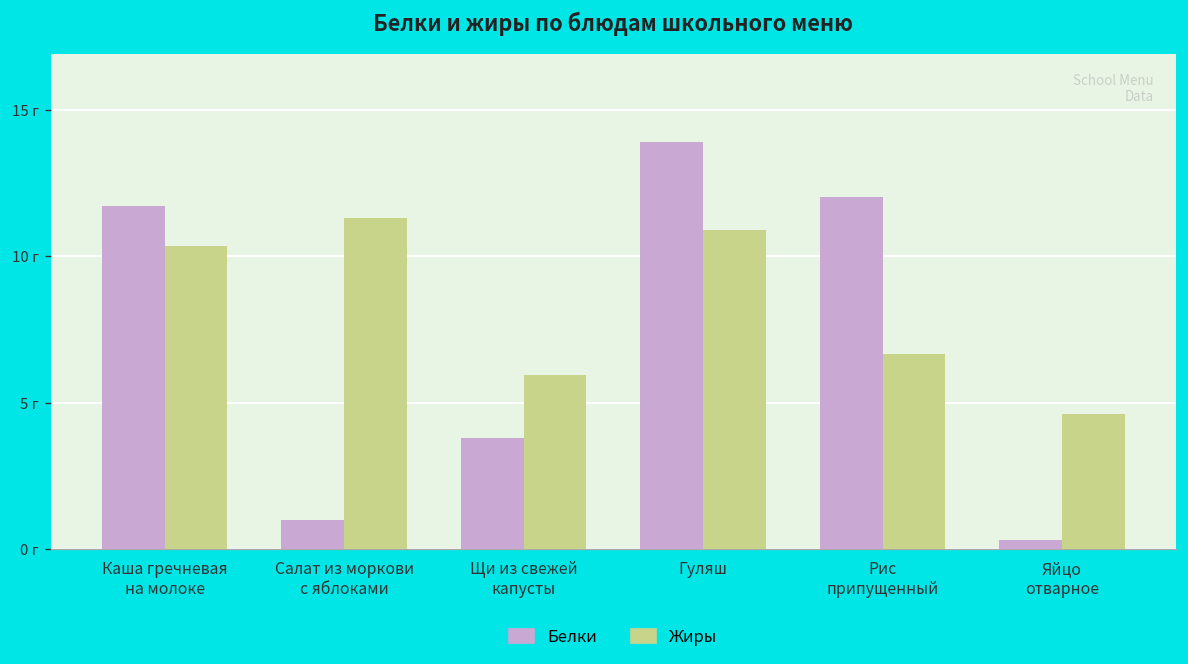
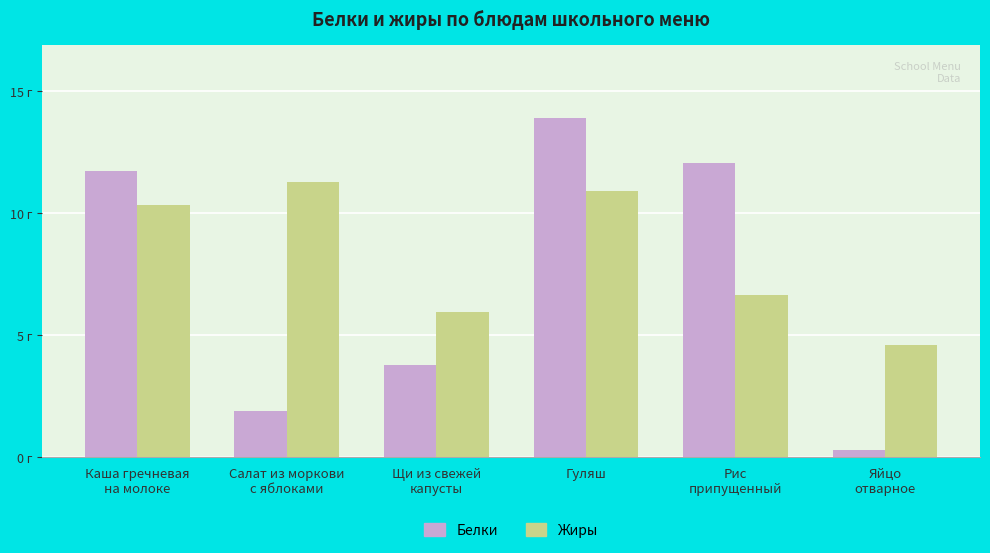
Белки, Салат из моркови с яблоками: 1.0 г -> 1.9 г
